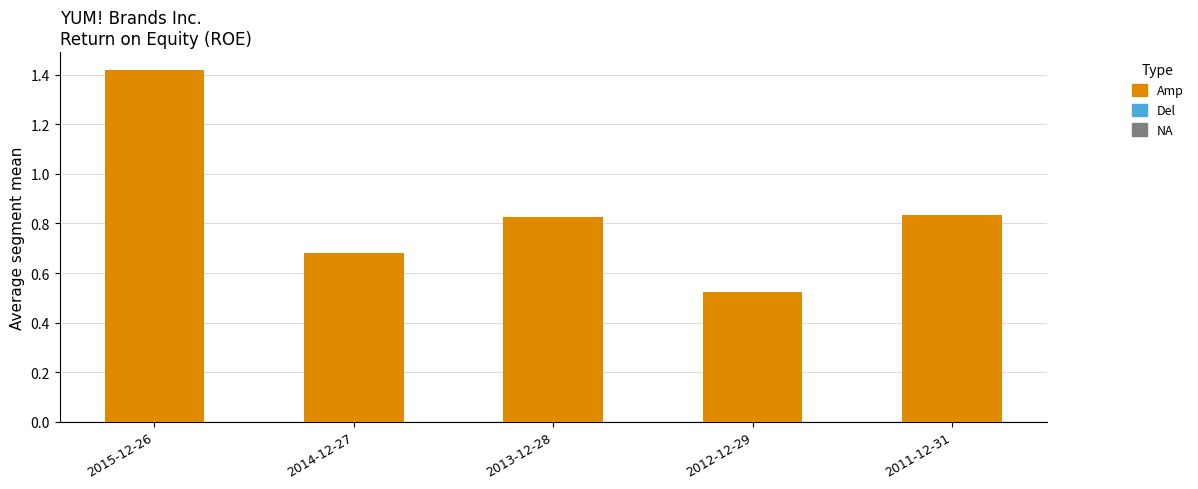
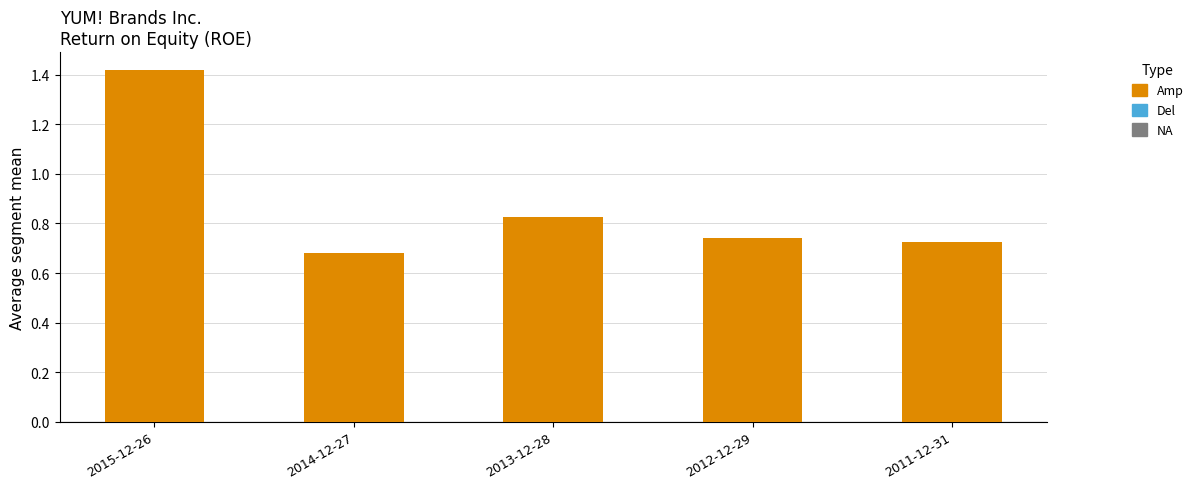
Amp, 2012-12-29: 0.53 -> 0.74
Amp, 2011-12-31: 0.83 -> 0.72
